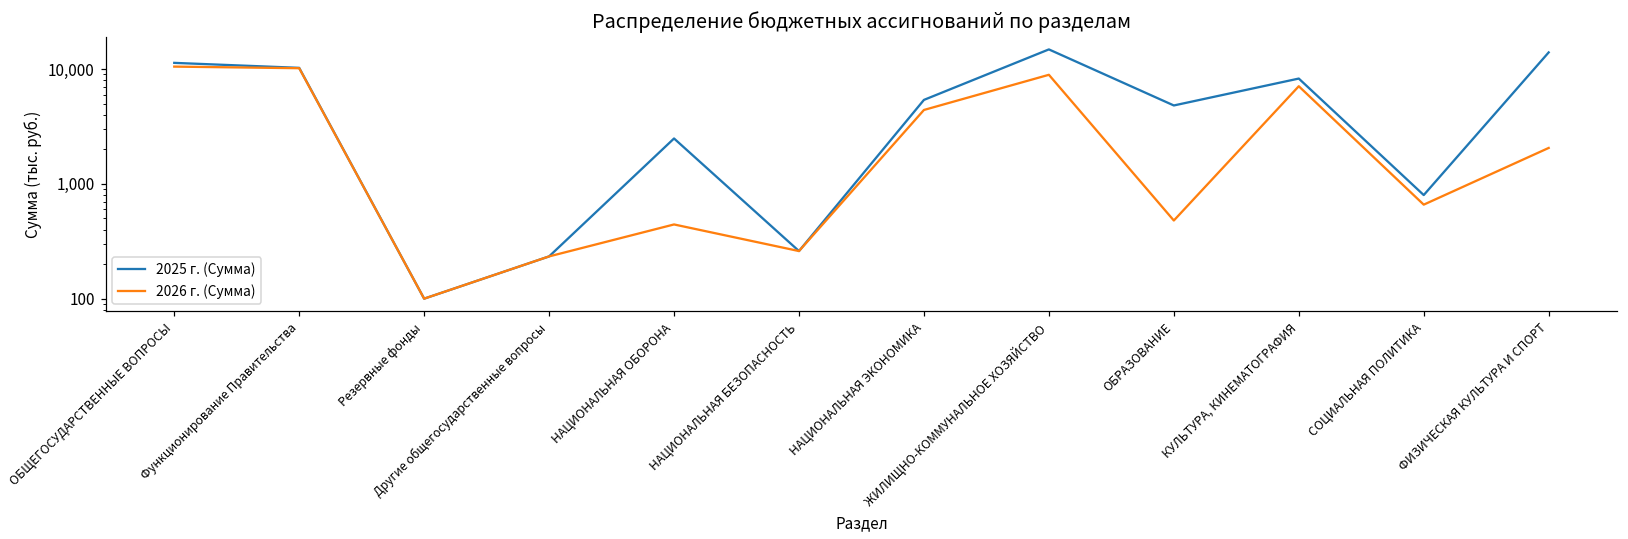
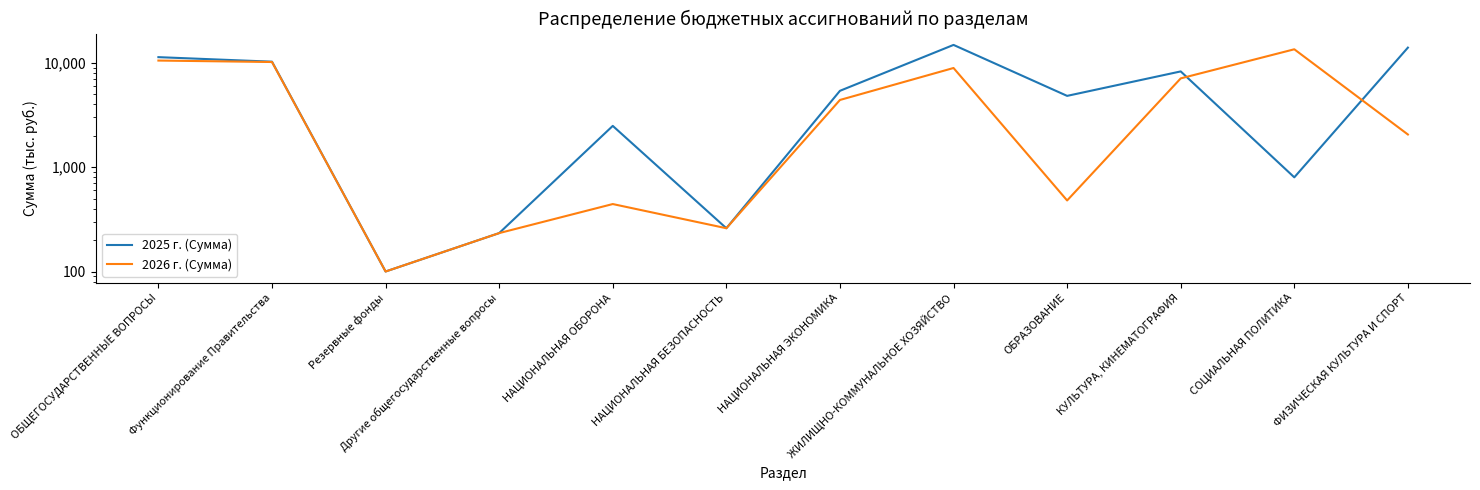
2026 г. (Сумма), СОЦИАЛЬНАЯ ПОЛИТИКА: 700 -> 14,000
